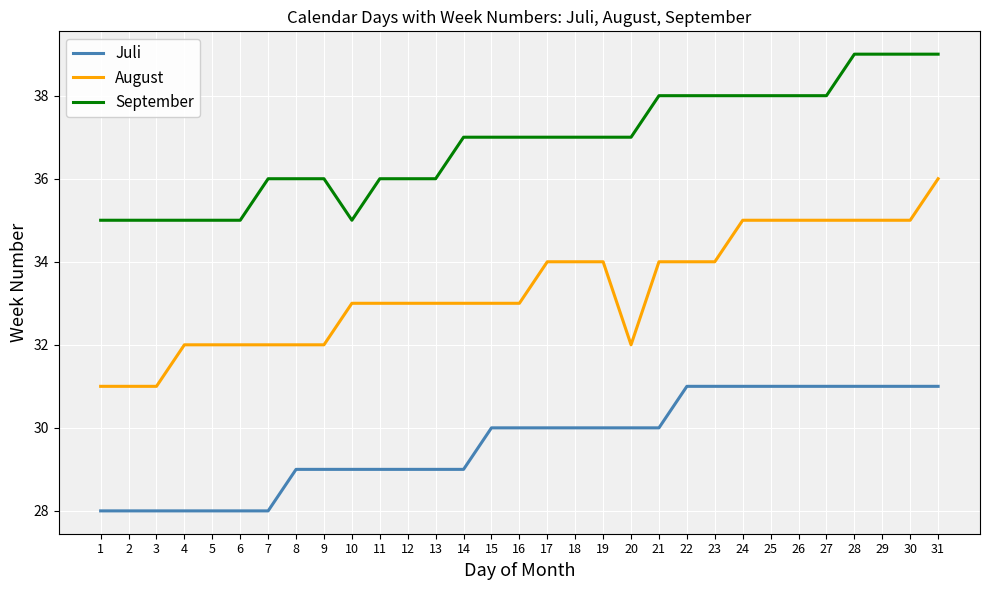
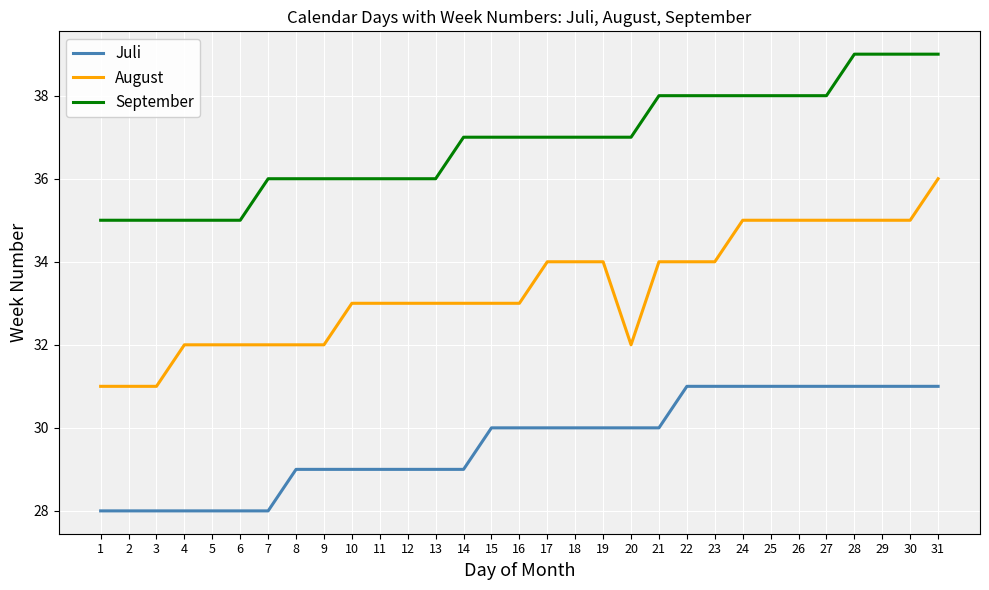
September, 10: 35 -> 36
